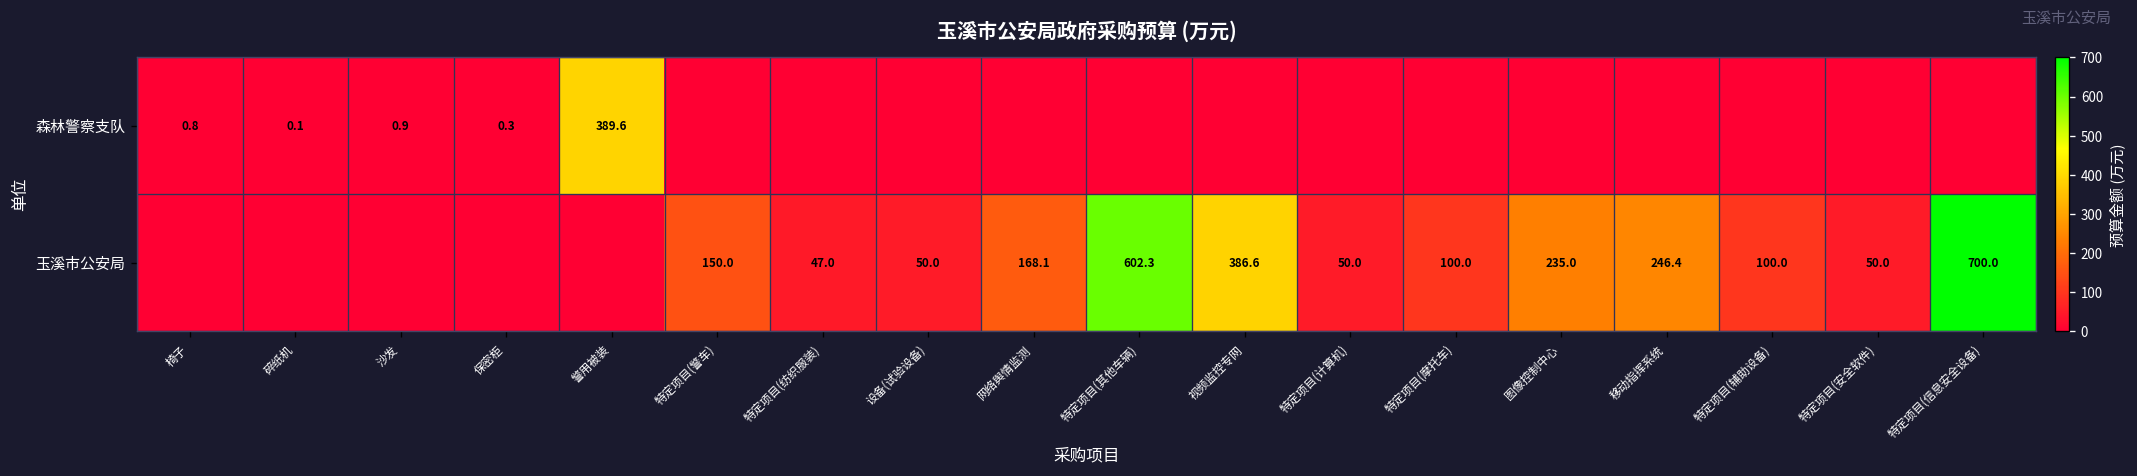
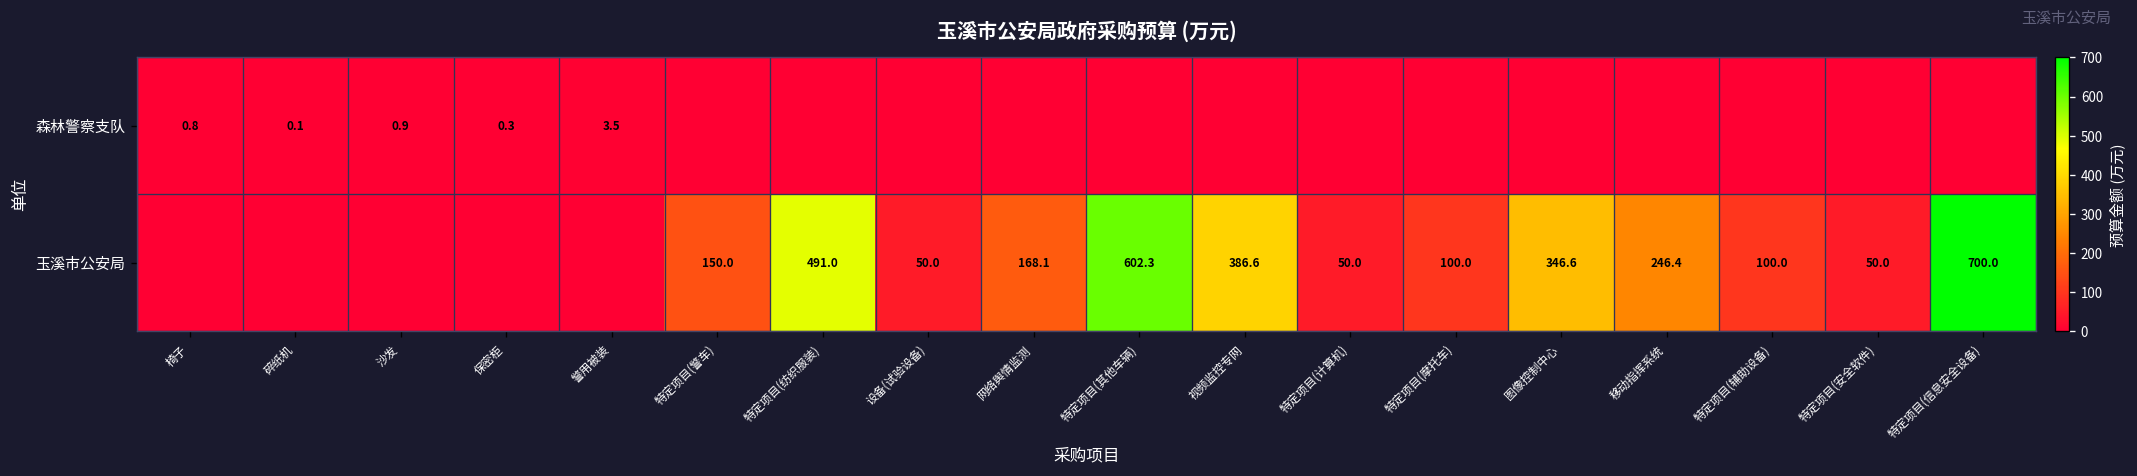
森林警察支队, 警用被装: 389.6 -> 3.5
玉溪市公安局, 特定项目(纺织服装): 47.0 -> 491.0
玉溪市公安局, 图像控制中心: 235.0 -> 346.6
